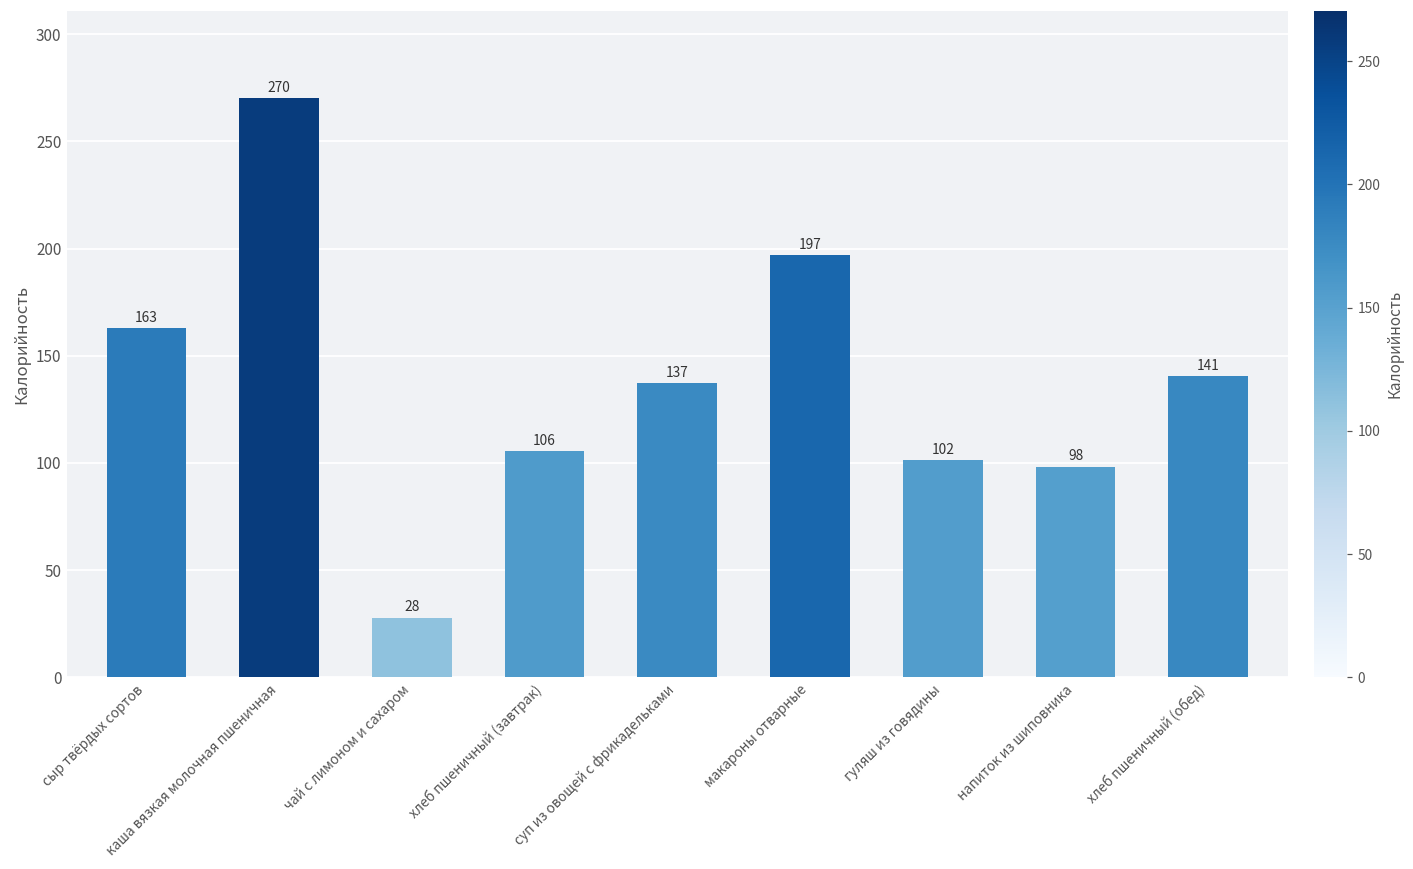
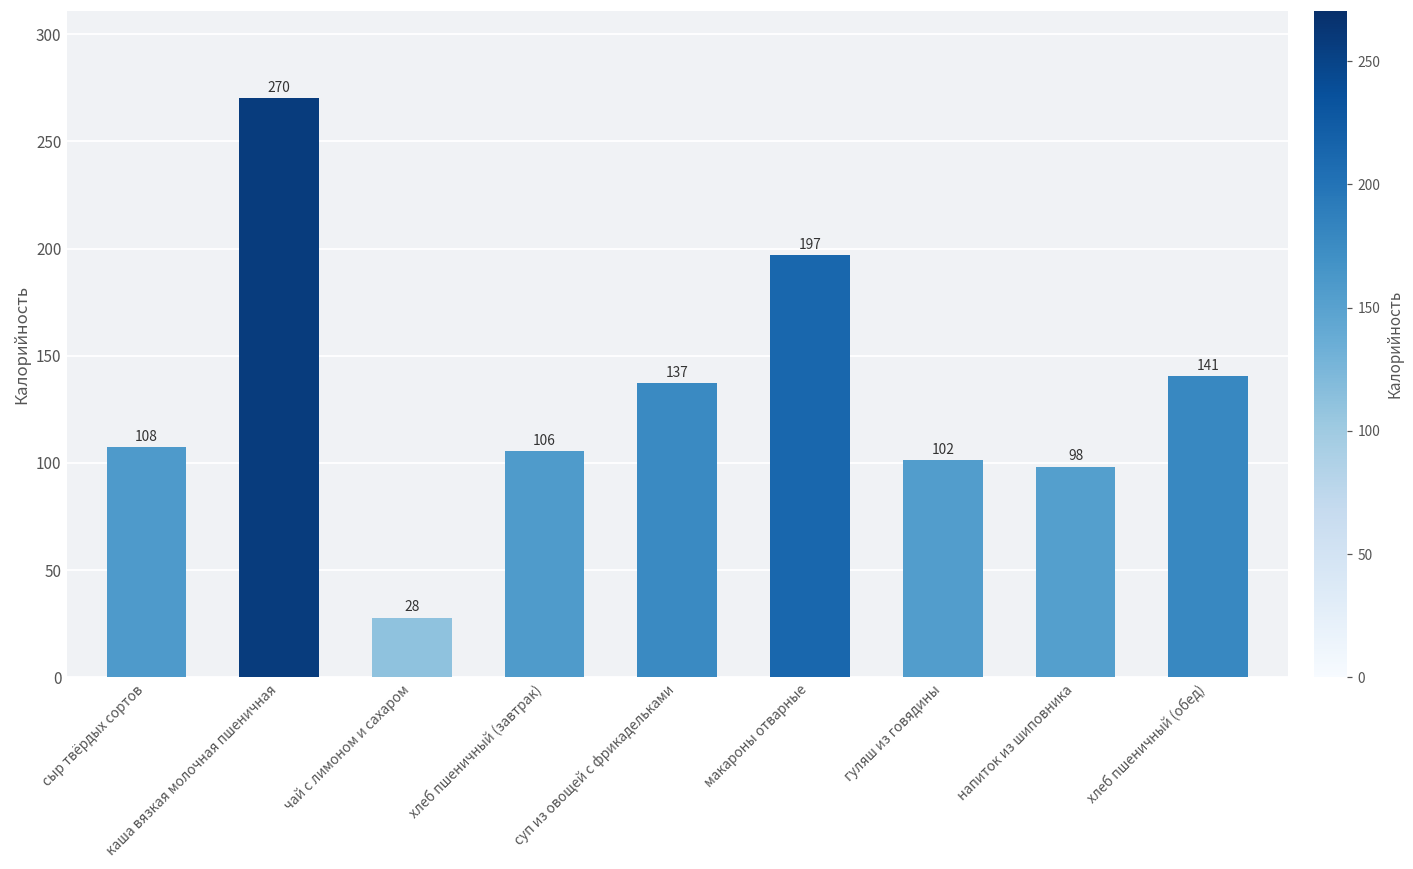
сыр твёрдых сортов: 163 -> 108
